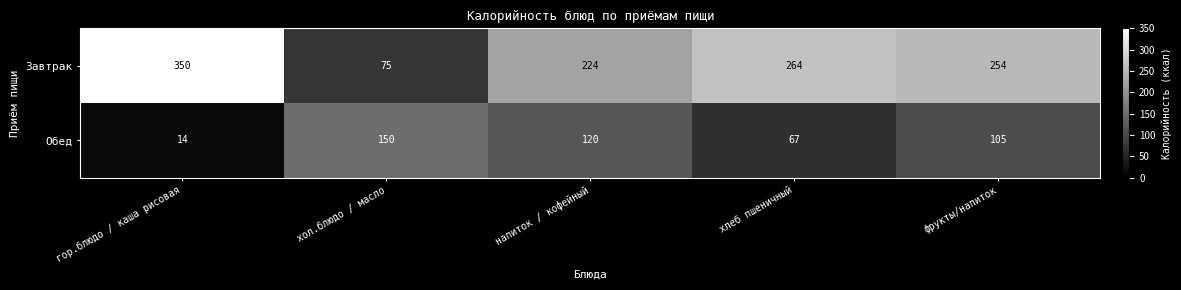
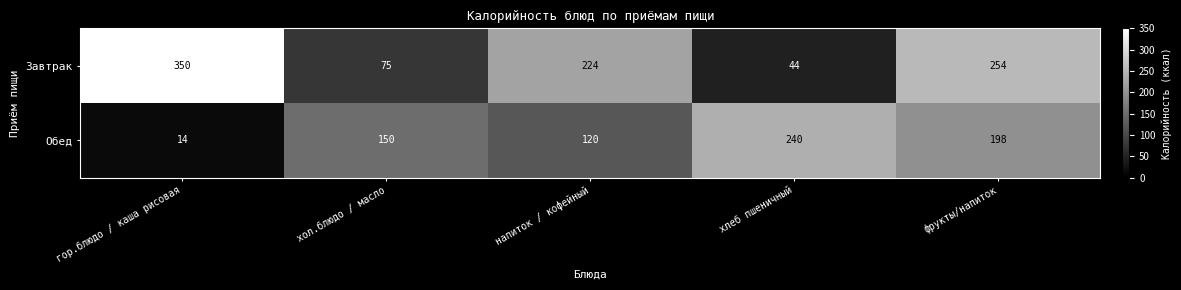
Завтрак, хлеб пшеничный: 264 -> 44
Обед, хлеб пшеничный: 67 -> 240
Обед, фрукты/напиток: 105 -> 198
